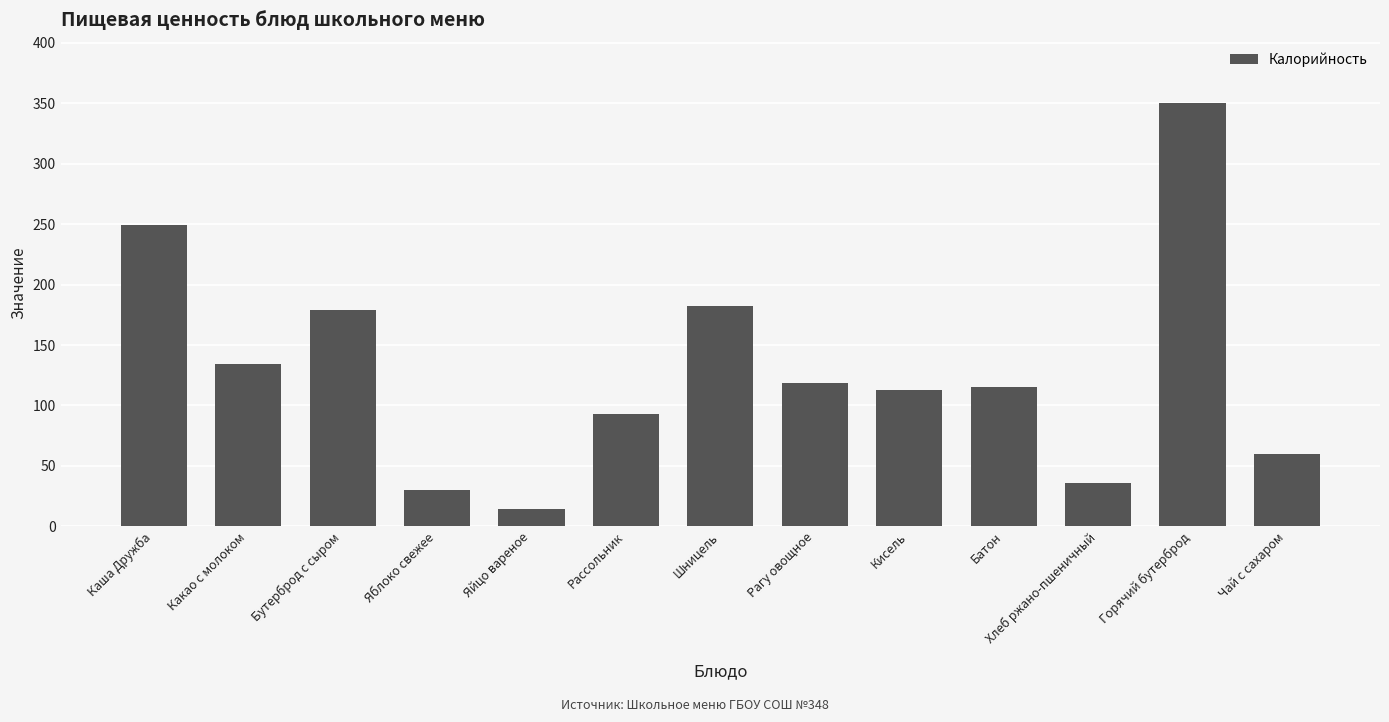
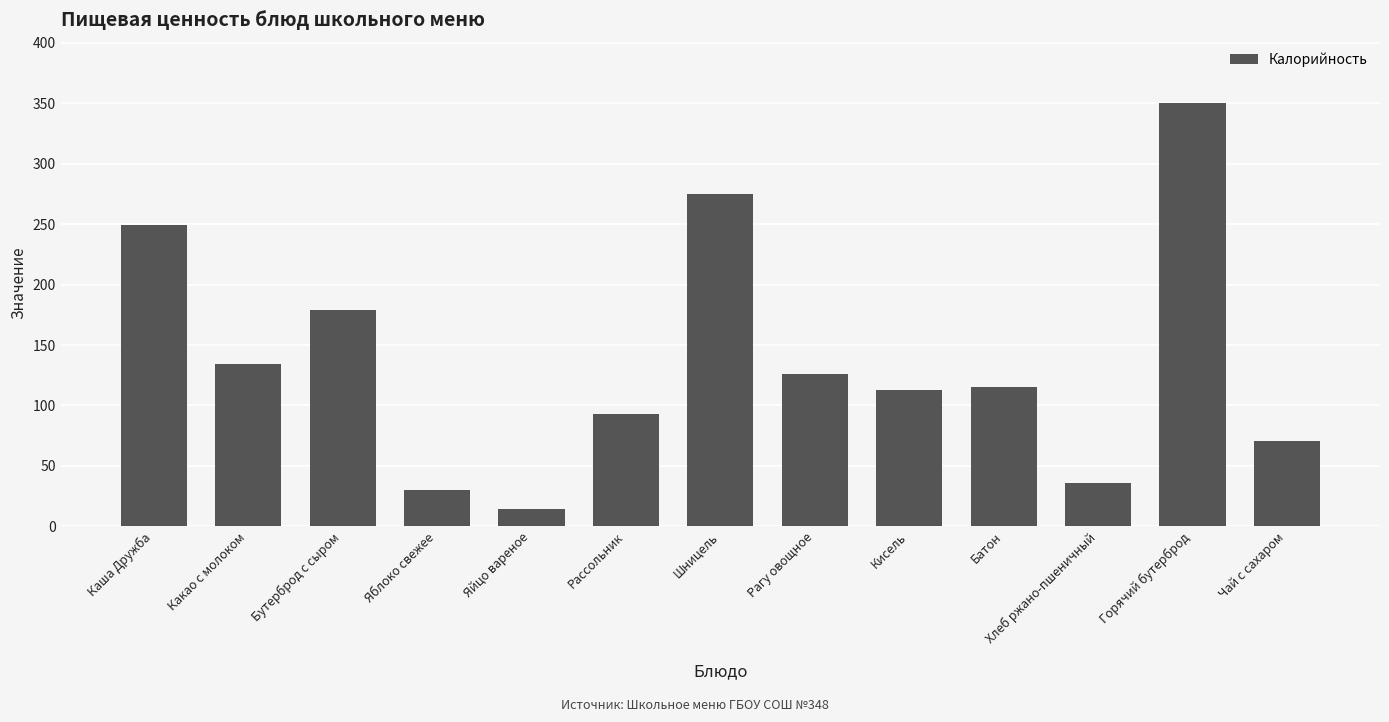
Шницель: 182 -> 275
Рагу овощное: 119 -> 126
Чай с сахаром: 60 -> 71
